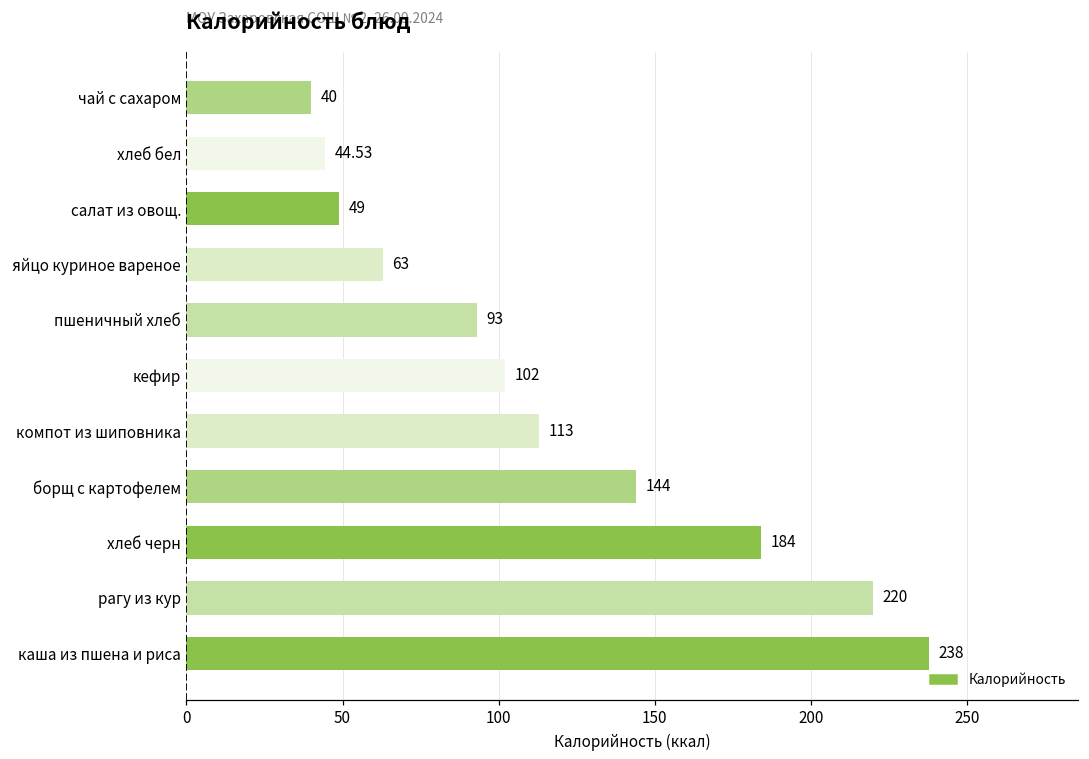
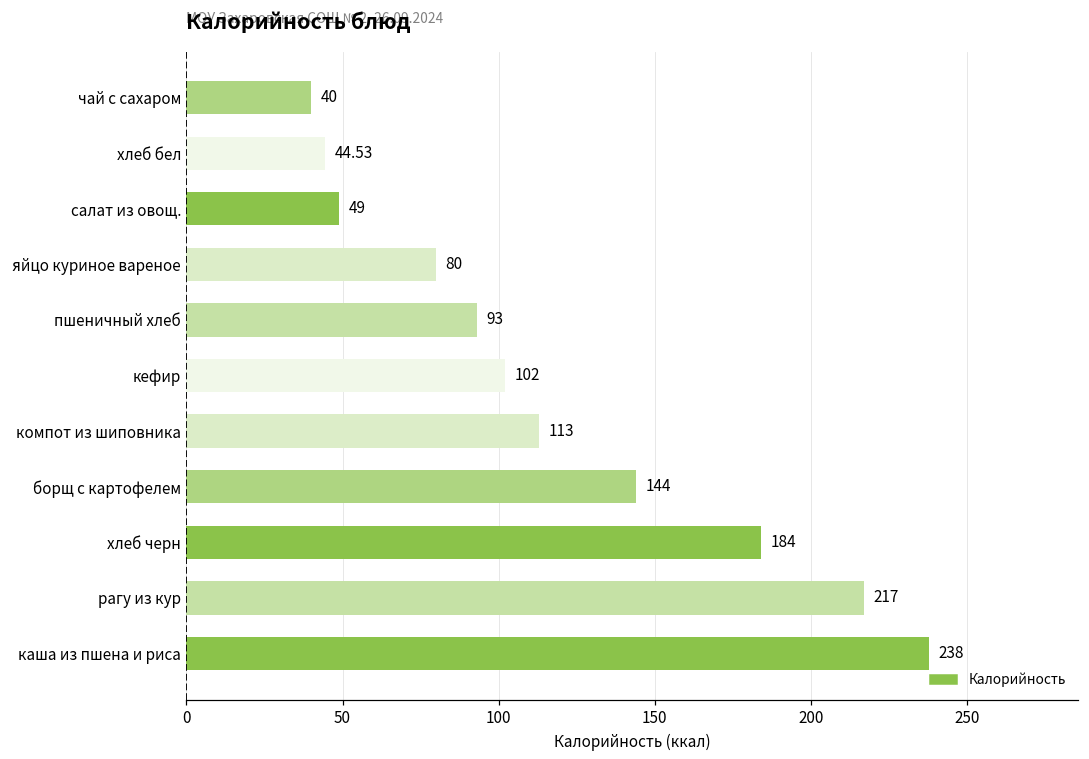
яйцо куриное вареное: 63 -> 80
рагу из кур: 220 -> 217
